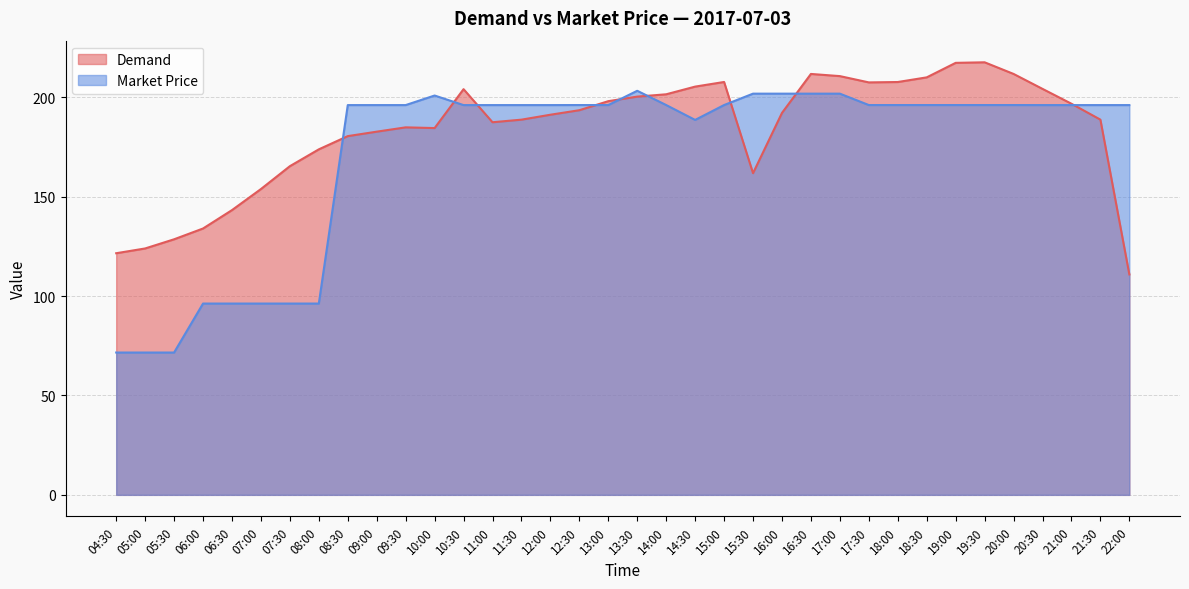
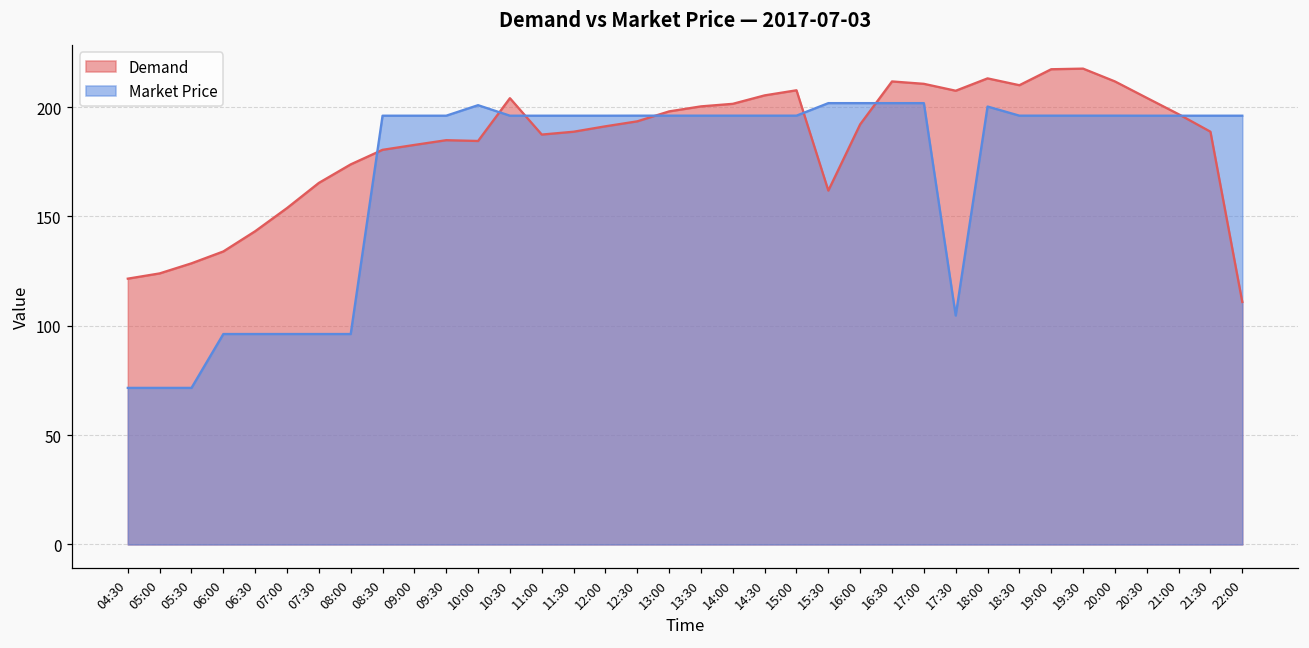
Market Price, 13:30: 203 -> 196
Market Price, 14:30: 189 -> 196
Market Price, 17:30: 196 -> 105
Demand, 18:00: 208 -> 213
Market Price, 18:00: 196 -> 200
